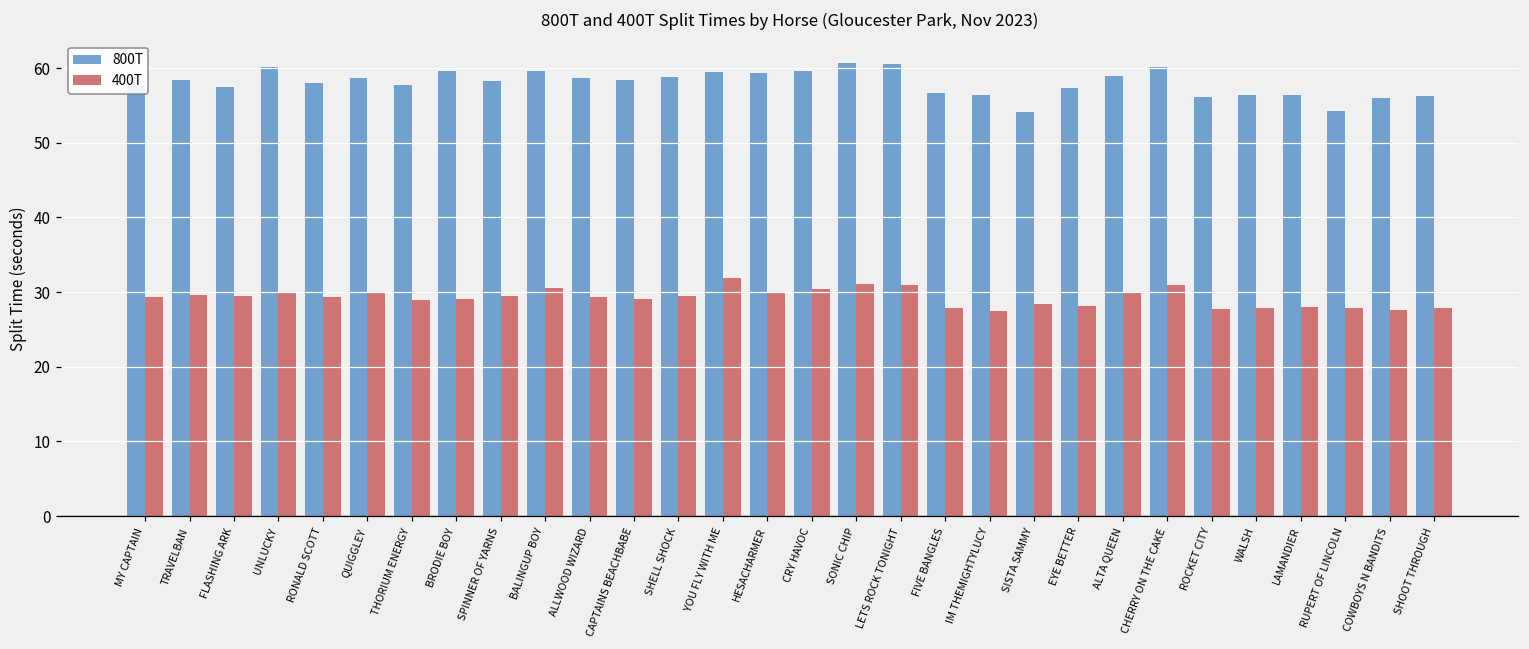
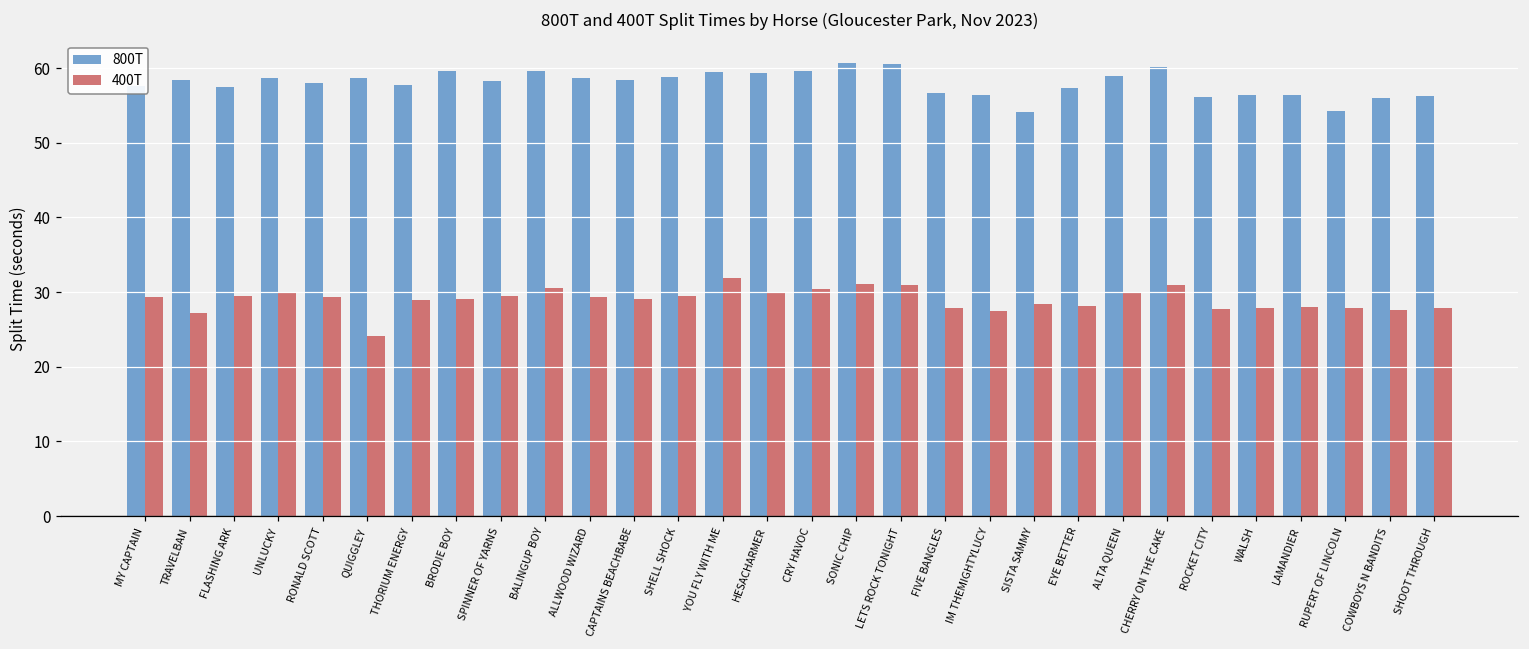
400T, TRAVELBAN: 30 -> 27
800T, UNLUCKY: 60 -> 59
400T, QUIGGLEY: 30 -> 24
